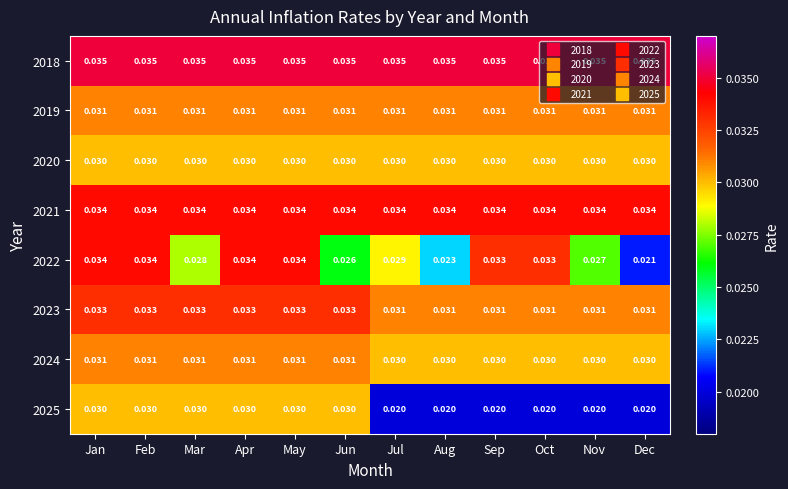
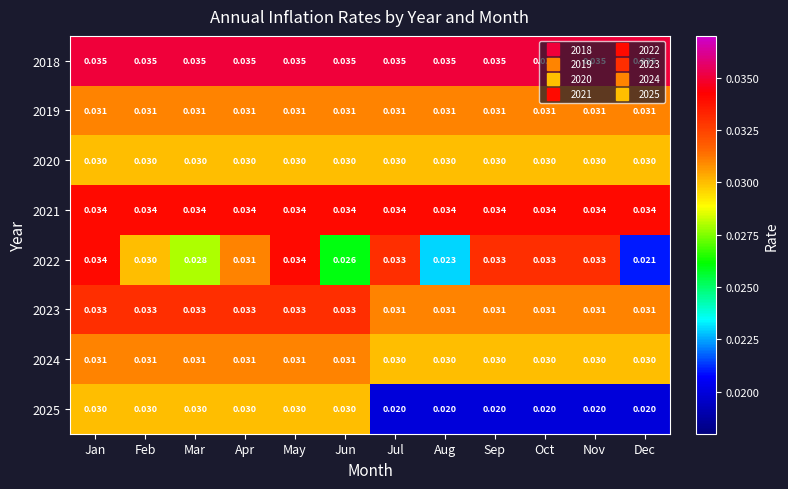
2022, Feb: 0.034 -> 0.030
2022, Apr: 0.034 -> 0.031
2022, Jul: 0.029 -> 0.033
2022, Nov: 0.027 -> 0.033
